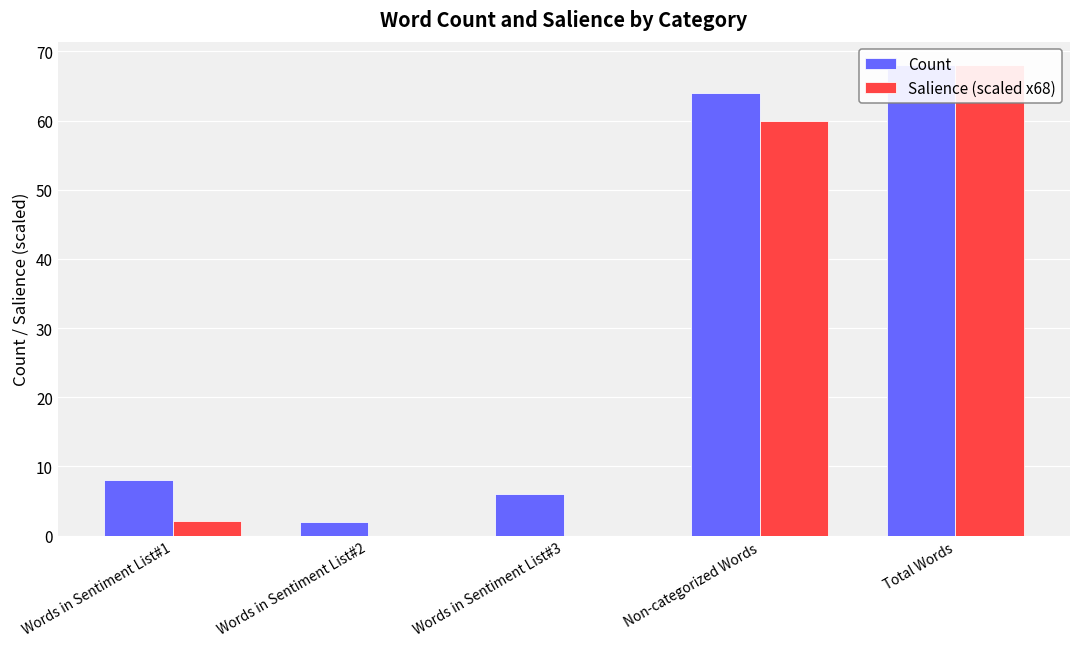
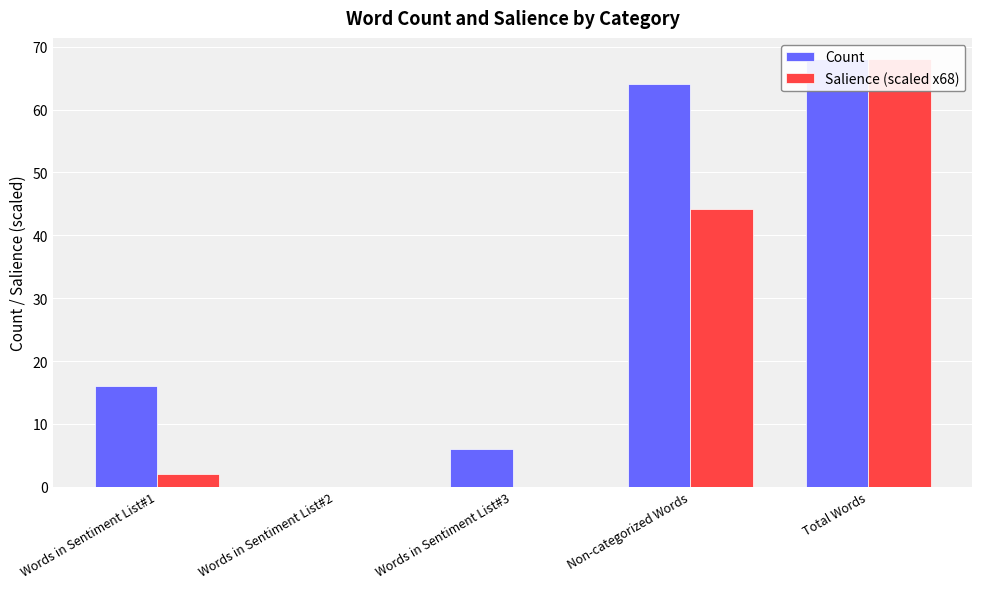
Count, Words in Sentiment List#1: 8 -> 16
Count, Words in Sentiment List#2: 2 -> 0
Salience (scaled x68), Non-categorized Words: 60 -> 44
